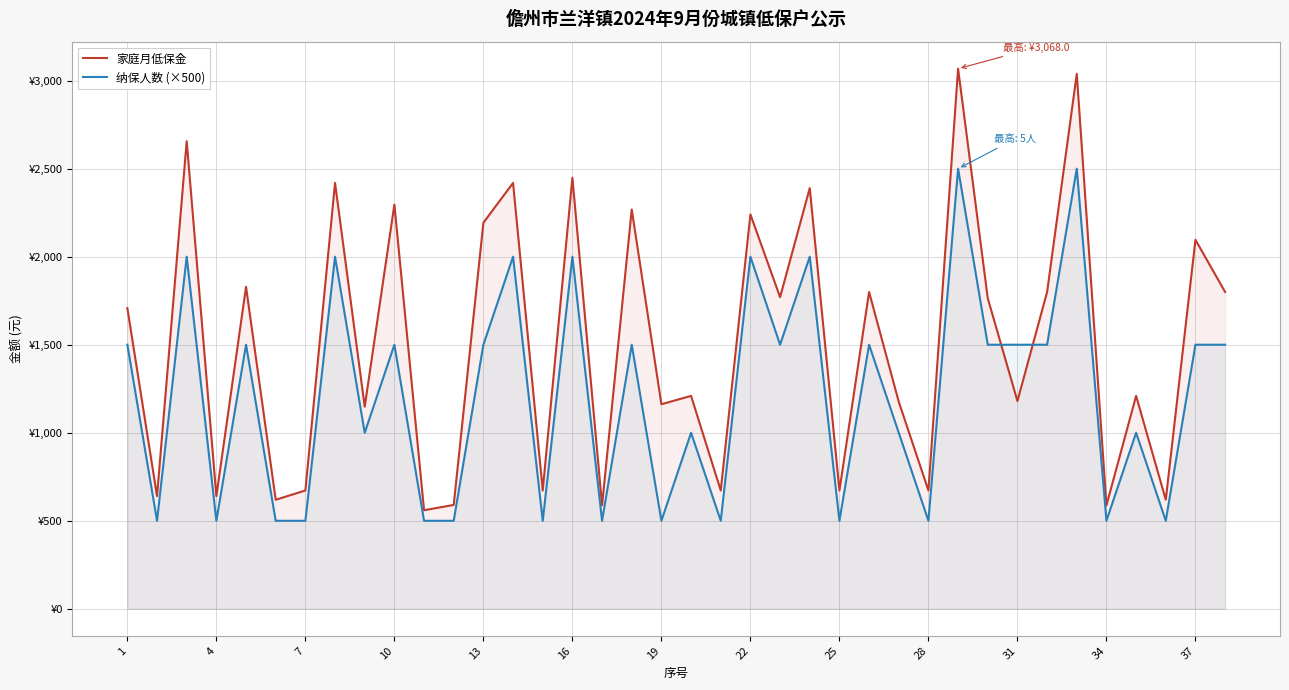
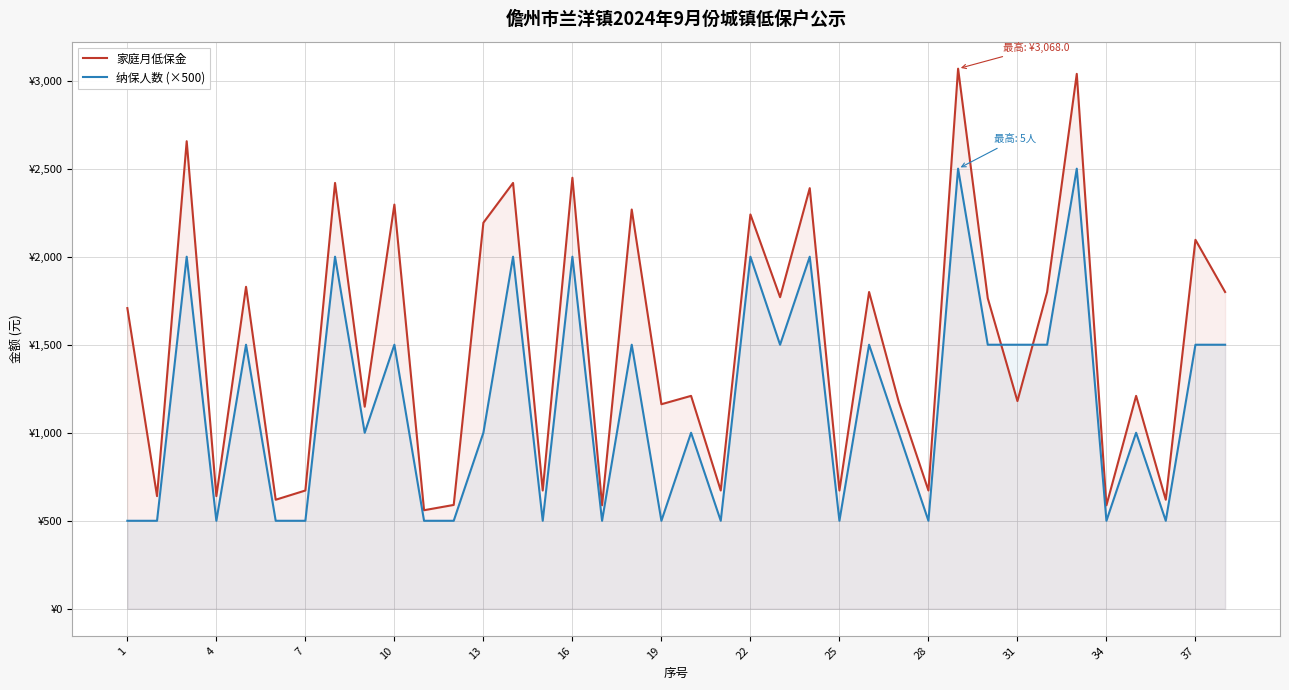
纳保人数 (×500), 1: ¥1,500 -> ¥500
纳保人数 (×500), 13: ¥1,500 -> ¥1,000
